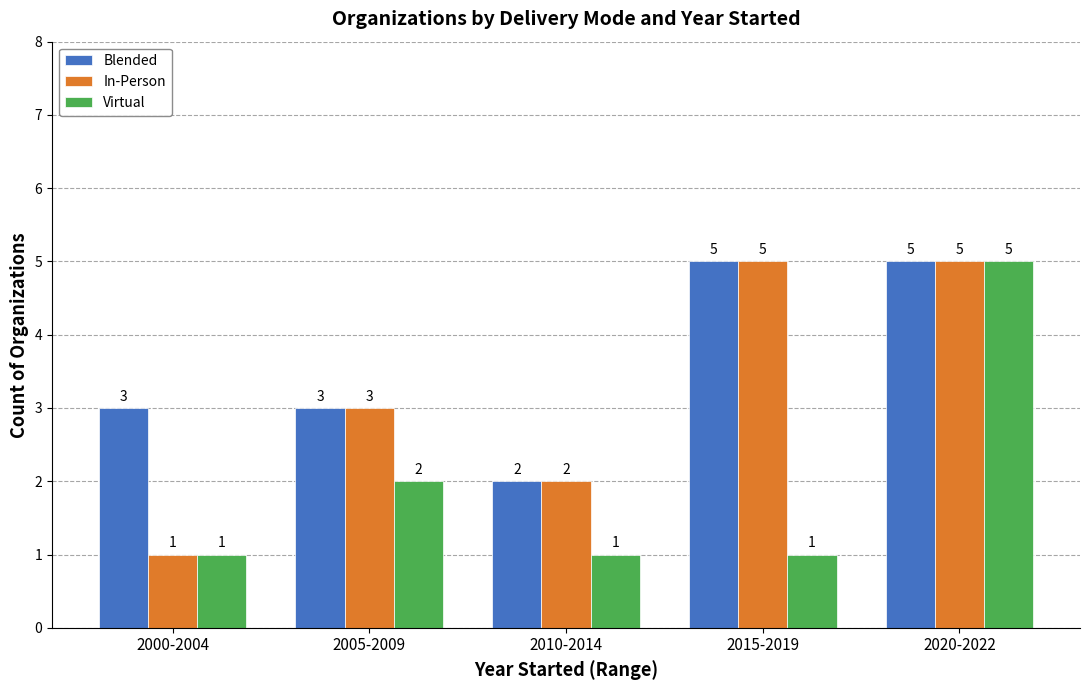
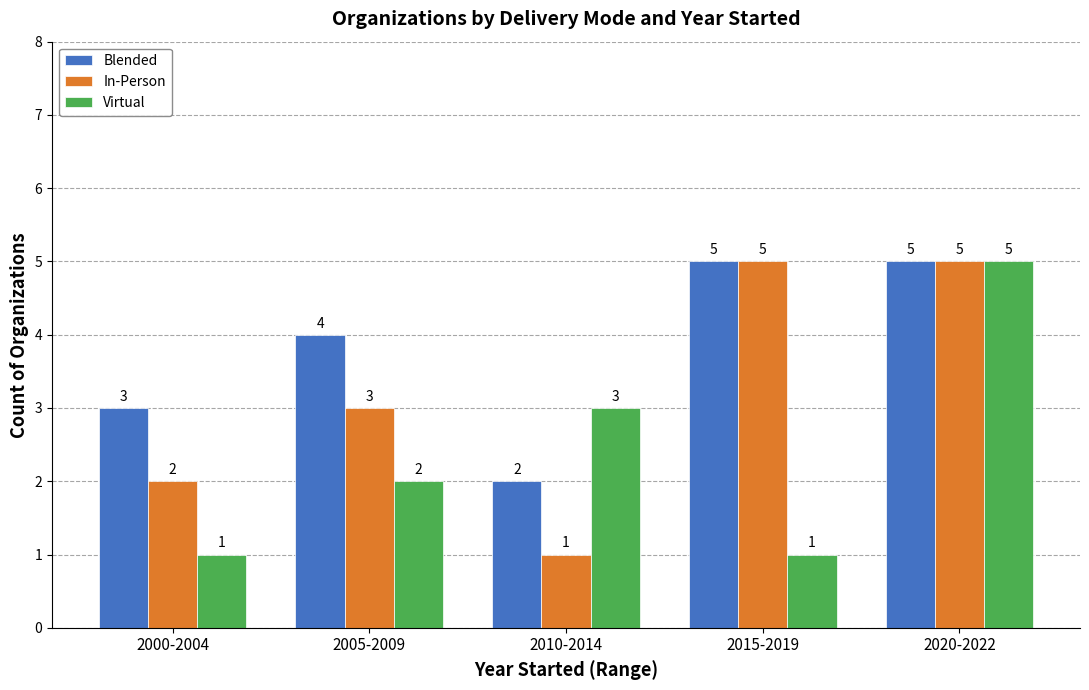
In-Person, 2000-2004: 1 -> 2
Blended, 2005-2009: 3 -> 4
In-Person, 2010-2014: 2 -> 1
Virtual, 2010-2014: 1 -> 3
